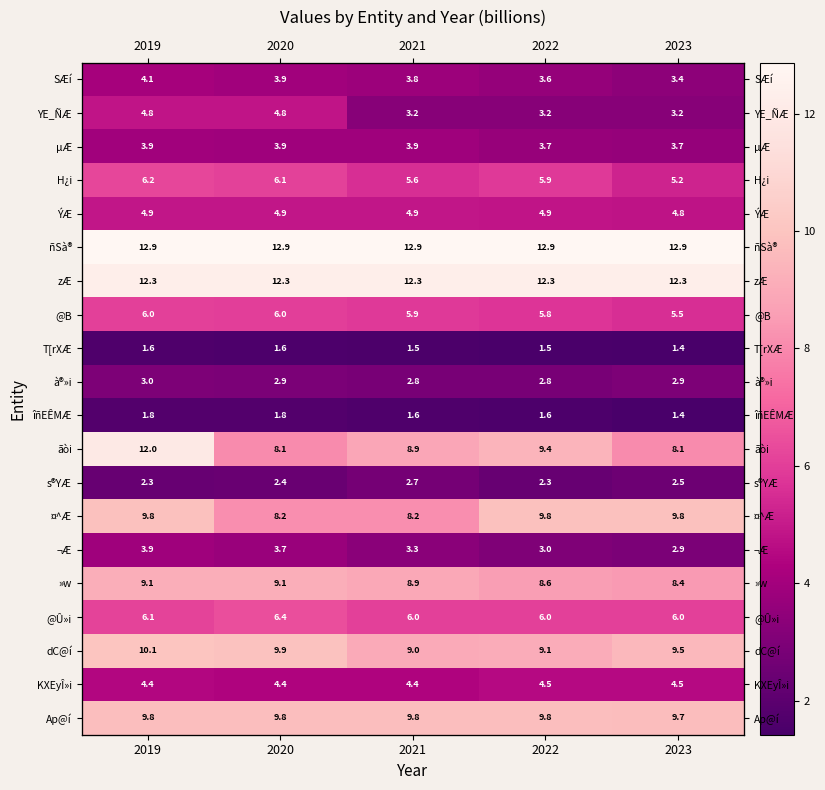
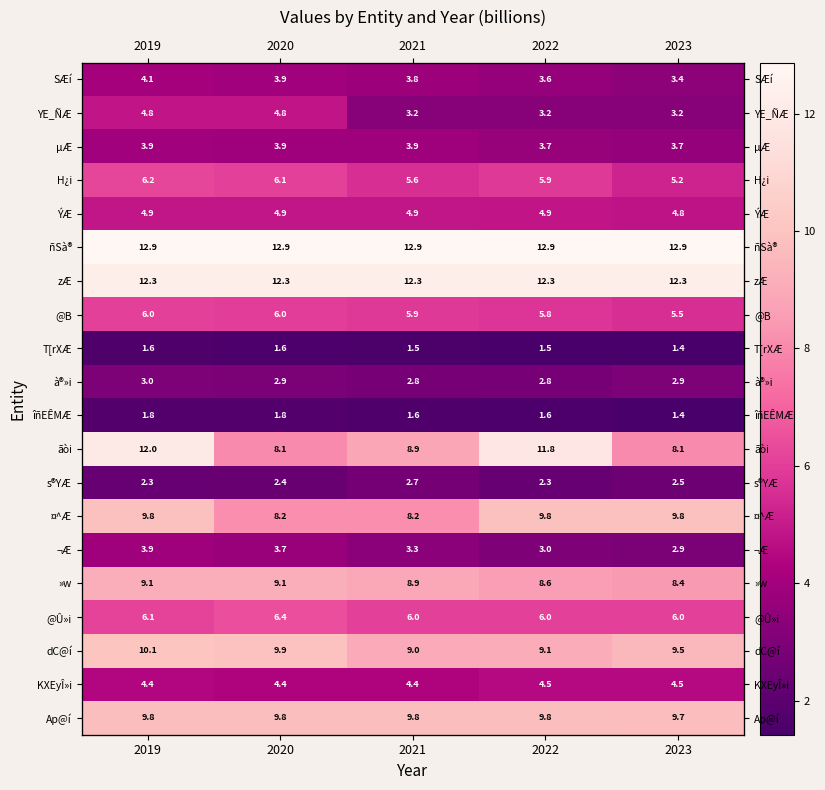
ãòi, 2022: 9.4 -> 11.8
